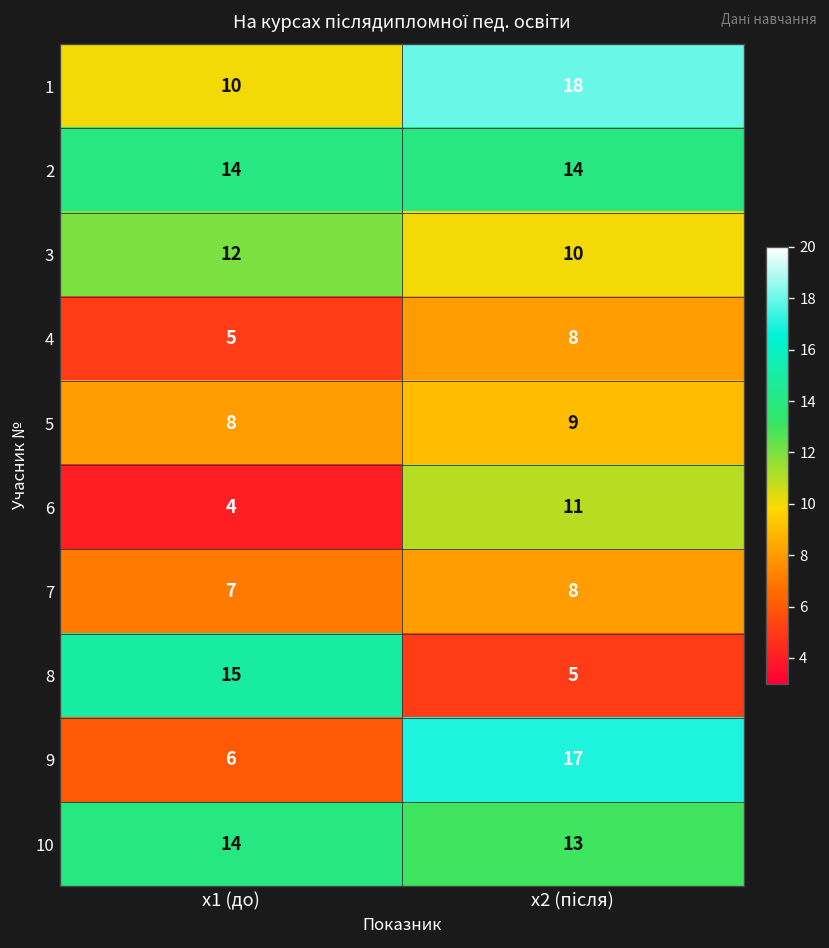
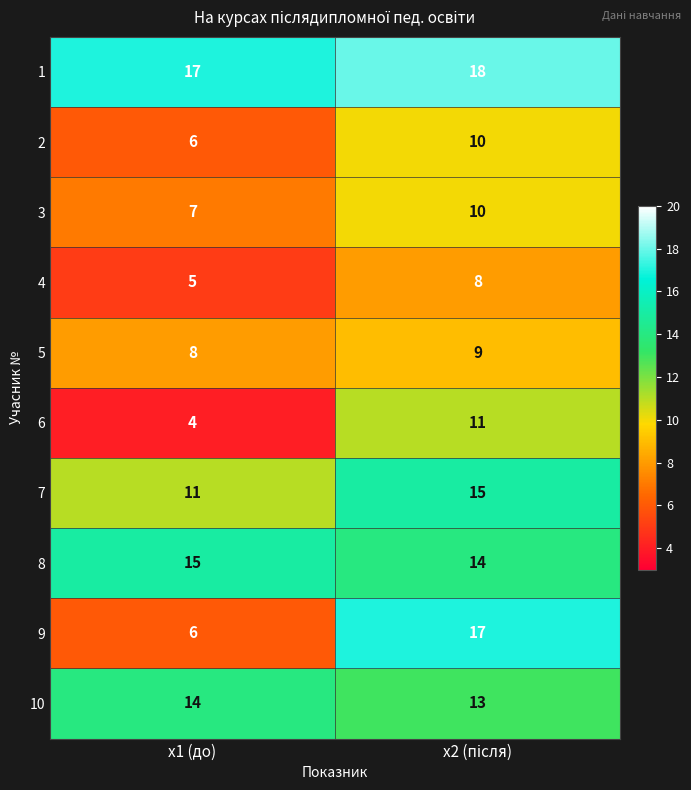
1, х1 (до): 10 -> 17
2, х1 (до): 14 -> 6
2, х2 (після): 14 -> 10
3, х1 (до): 12 -> 7
7, х1 (до): 7 -> 11
7, х2 (після): 8 -> 15
8, х2 (після): 5 -> 14
